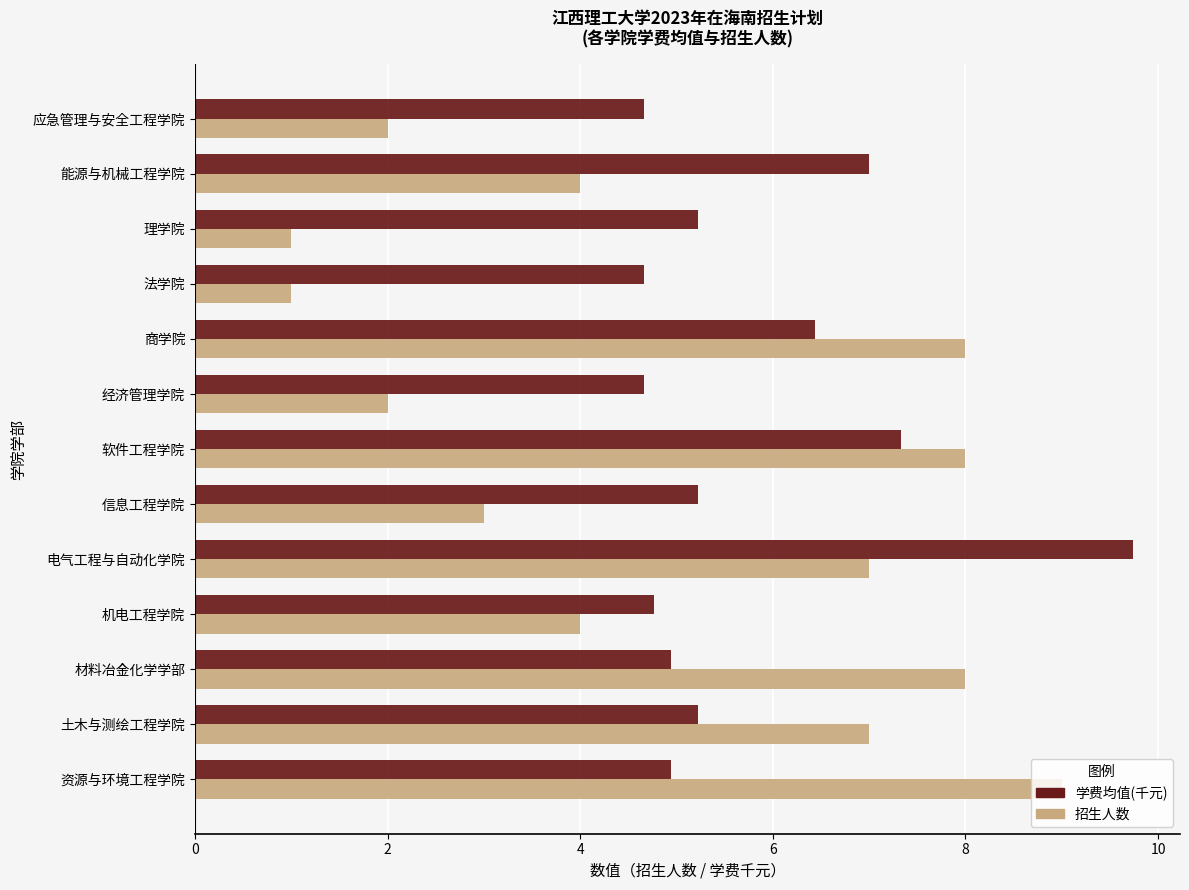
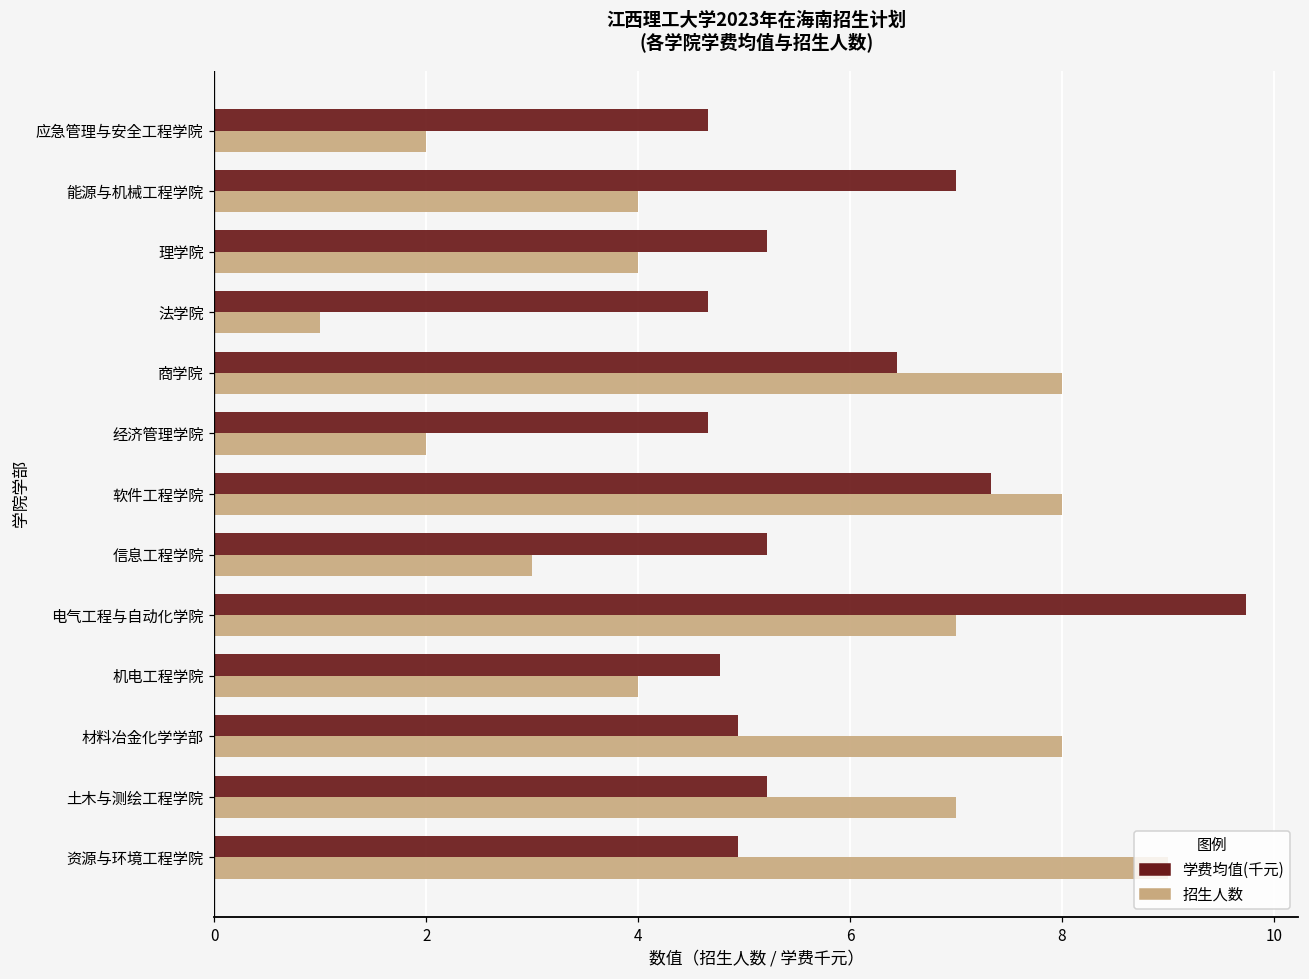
招生人数, 理学院: 1 -> 4
